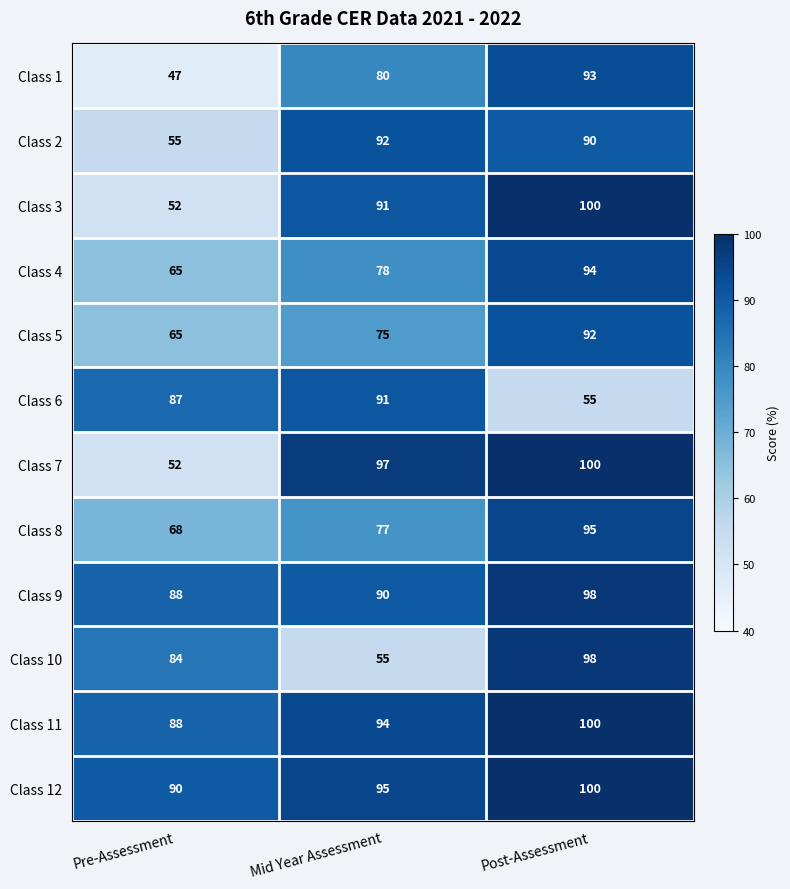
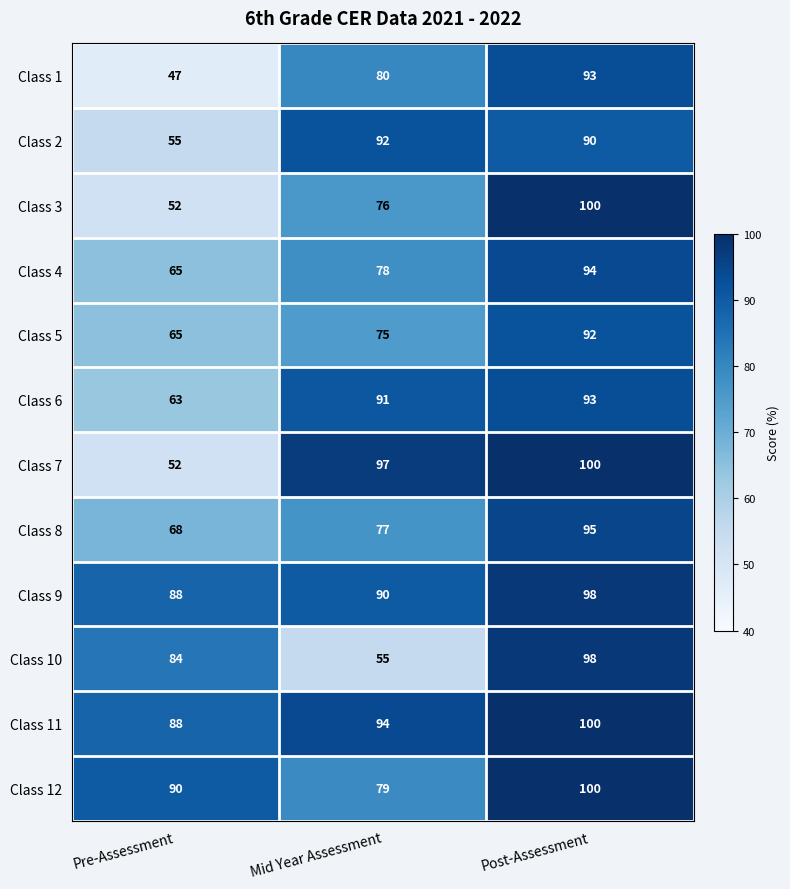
Class 3, Mid Year Assessment: 91 -> 76
Class 6, Pre-Assessment: 87 -> 63
Class 6, Post-Assessment: 55 -> 93
Class 12, Mid Year Assessment: 95 -> 79
